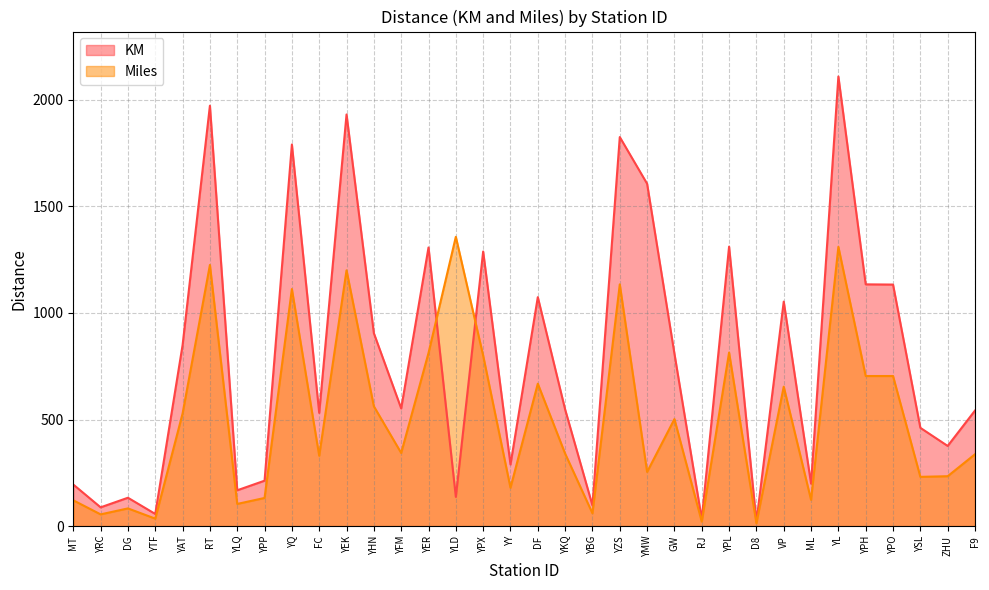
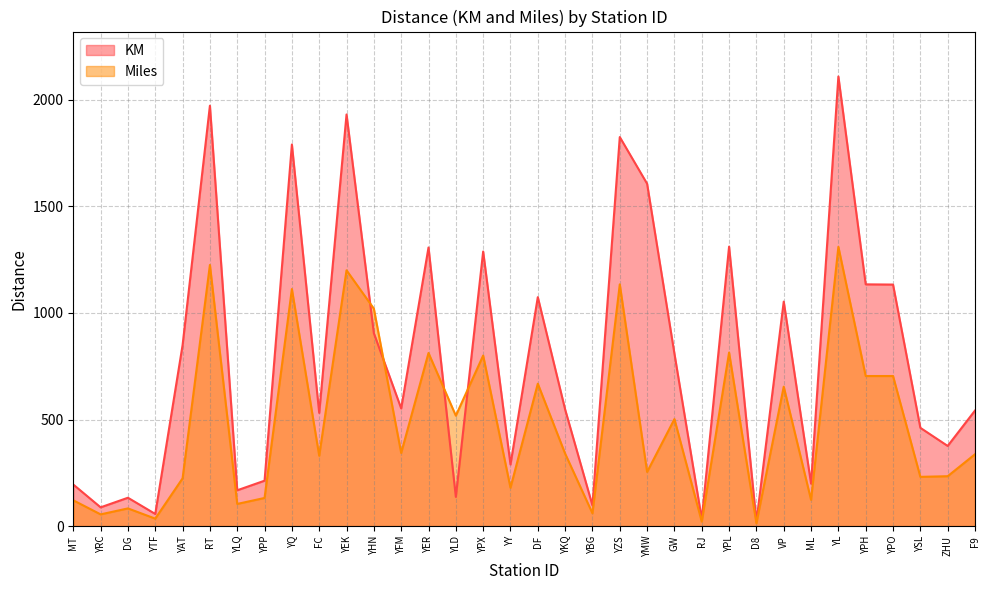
Miles, YAT: 530 -> 220
Miles, YHN: 560 -> 1020
Miles, YLD: 1360 -> 520
